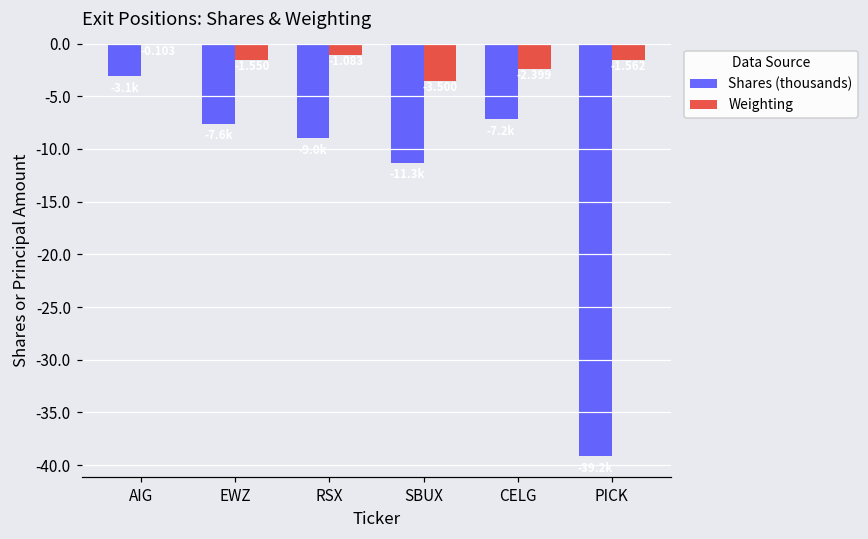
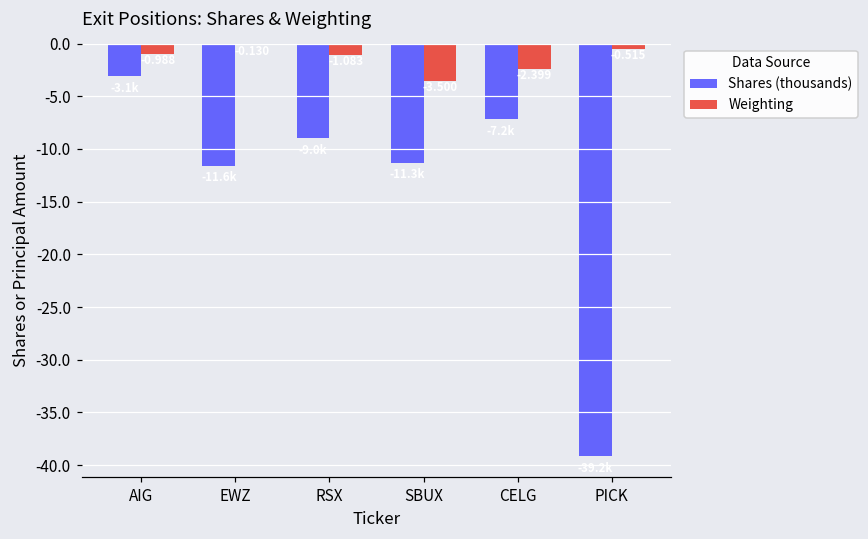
Weighting, AIG: 0 -> -1
Shares (thousands), EWZ: -8 -> -12
Weighting, EWZ: -2 -> 0
Weighting, PICK: -2 -> -1
